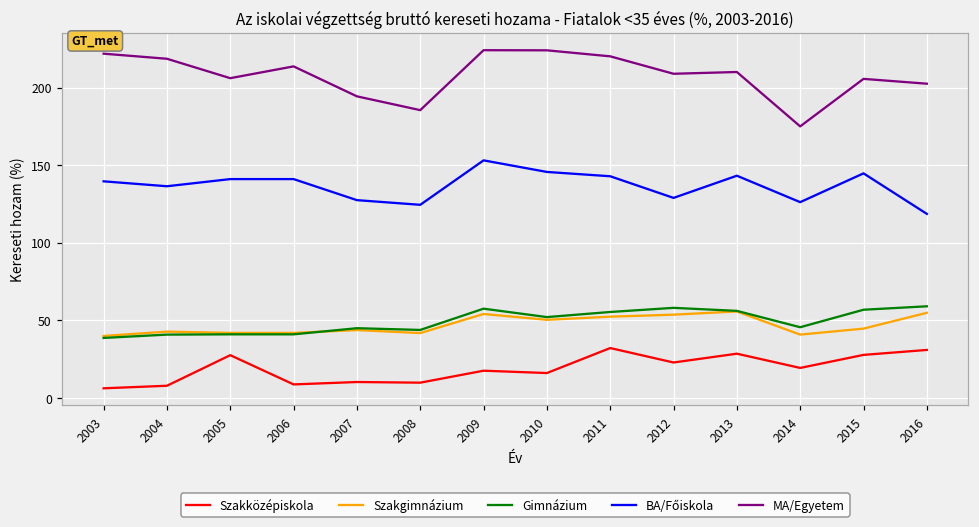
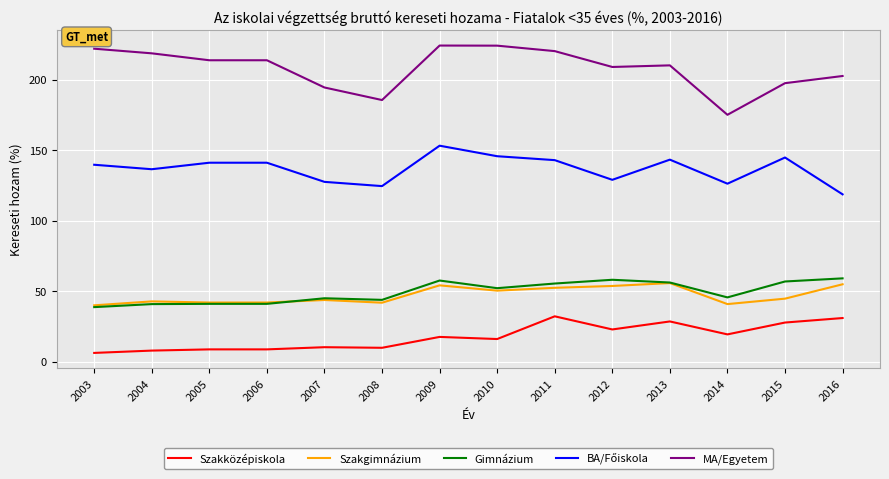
Szakközépiskola, 2005: 28 -> 9
MA/Egyetem, 2005: 206 -> 214
MA/Egyetem, 2015: 206 -> 197
